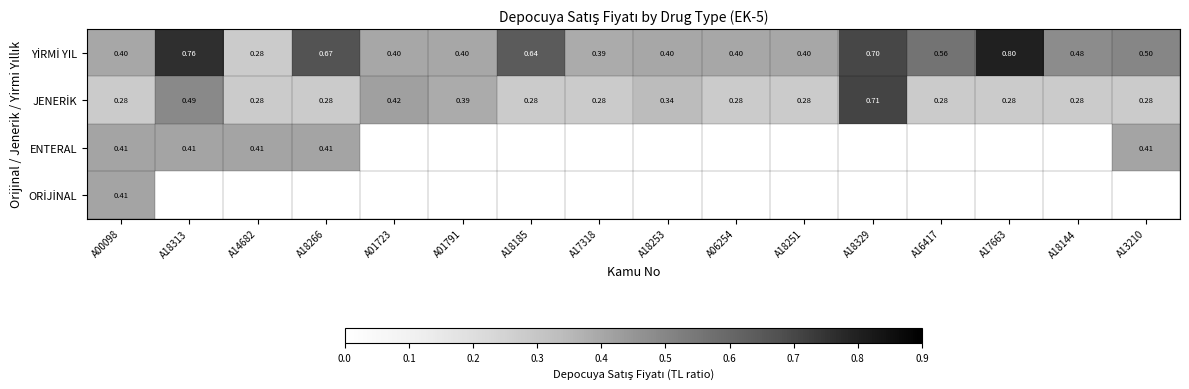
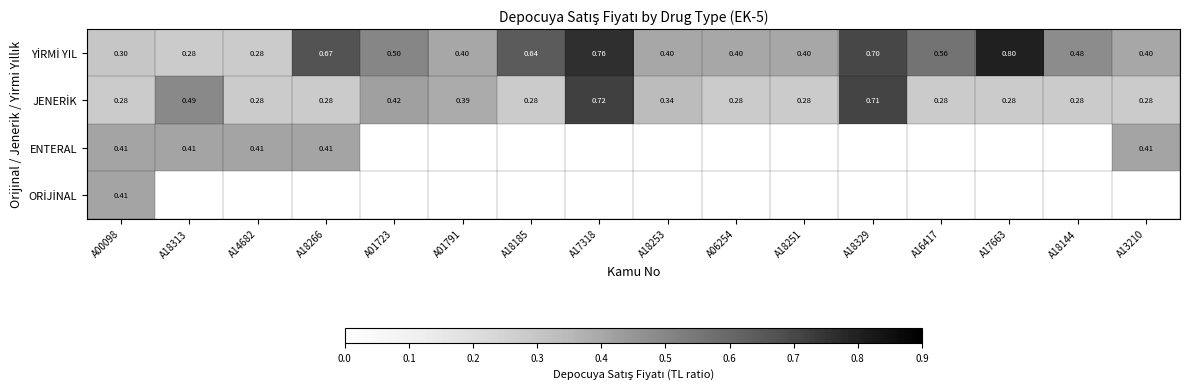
YİRMİ YIL, A00098: 0.40 -> 0.30
YİRMİ YIL, A18313: 0.76 -> 0.28
YİRMİ YIL, A01723: 0.40 -> 0.50
YİRMİ YIL, A17318: 0.39 -> 0.76
YİRMİ YIL, A13210: 0.50 -> 0.40
JENERİK, A17318: 0.28 -> 0.72
